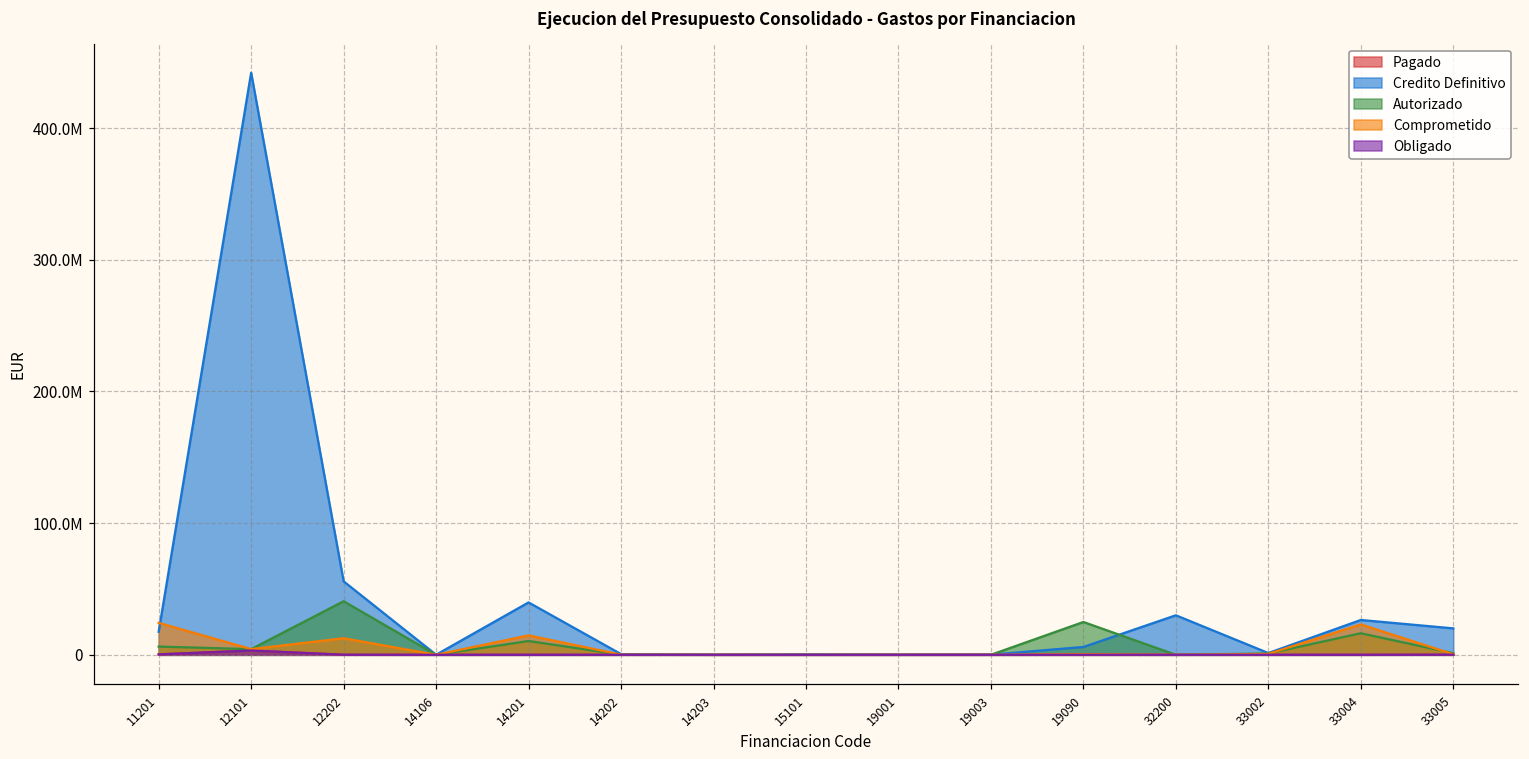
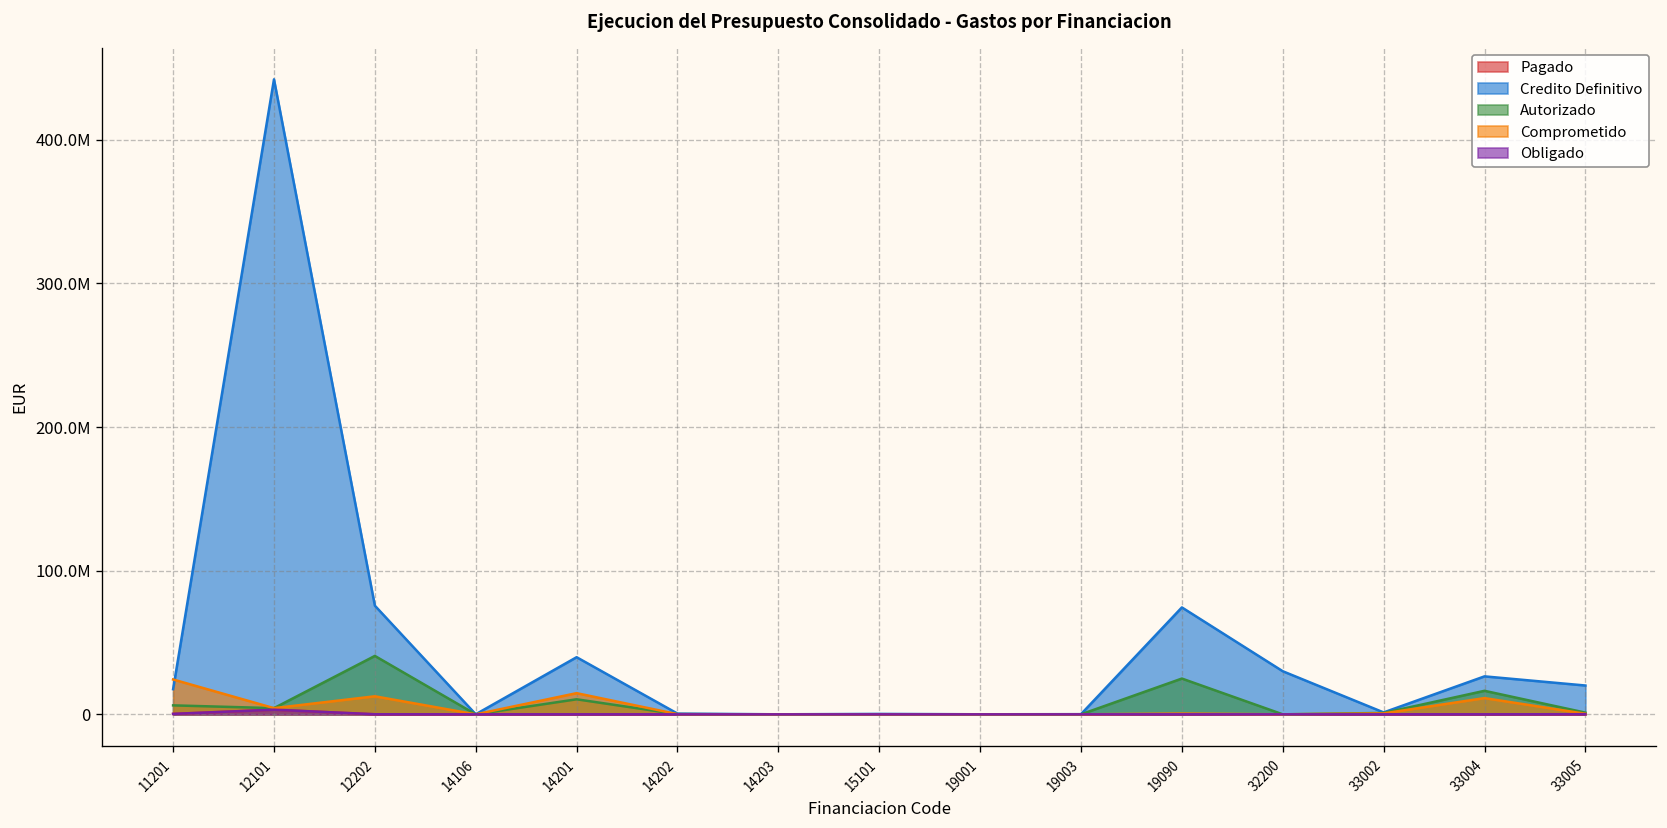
Credito Definitivo, 12202: 56000000 -> 76000000
Credito Definitivo, 19090: 6000000 -> 74000000
Comprometido, 33004: 23000000 -> 11000000
